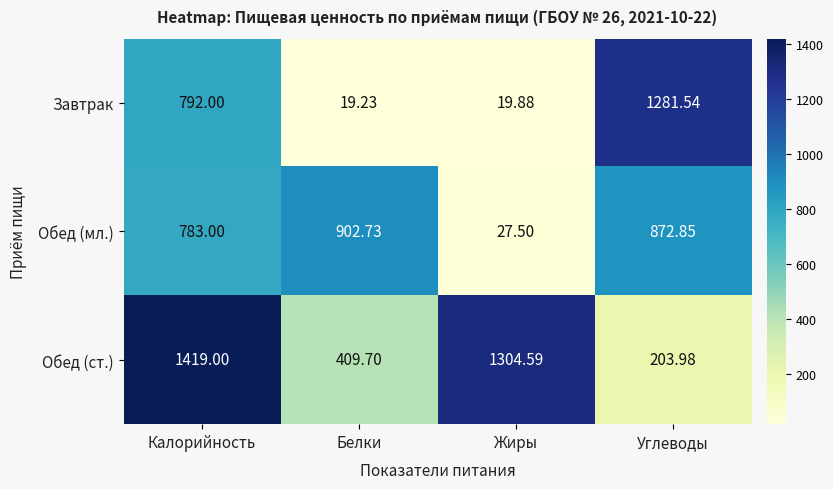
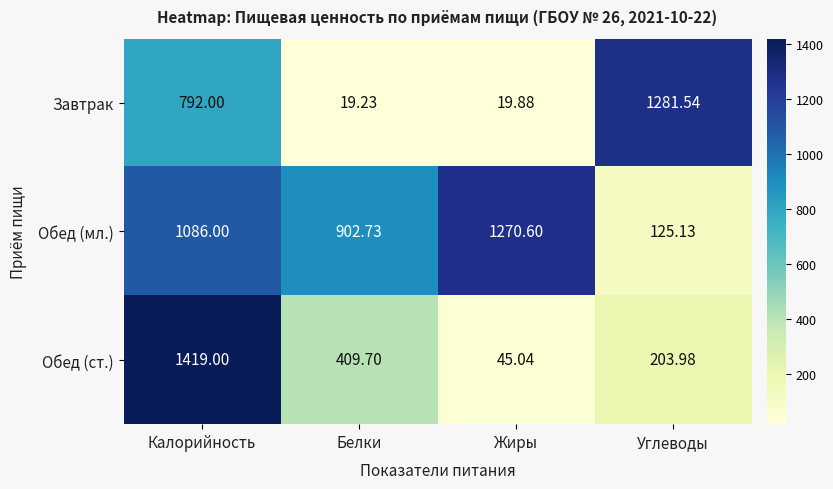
Обед (мл.), Калорийность: 783.00 -> 1086.00
Обед (мл.), Жиры: 27.50 -> 1270.60
Обед (мл.), Углеводы: 872.85 -> 125.13
Обед (ст.), Жиры: 1304.59 -> 45.04
